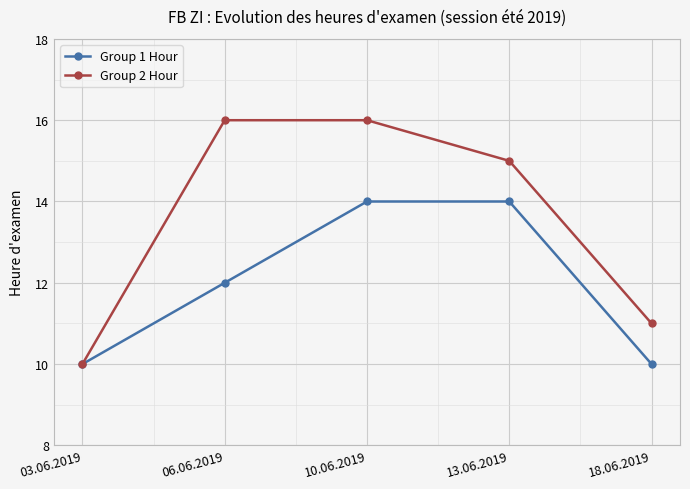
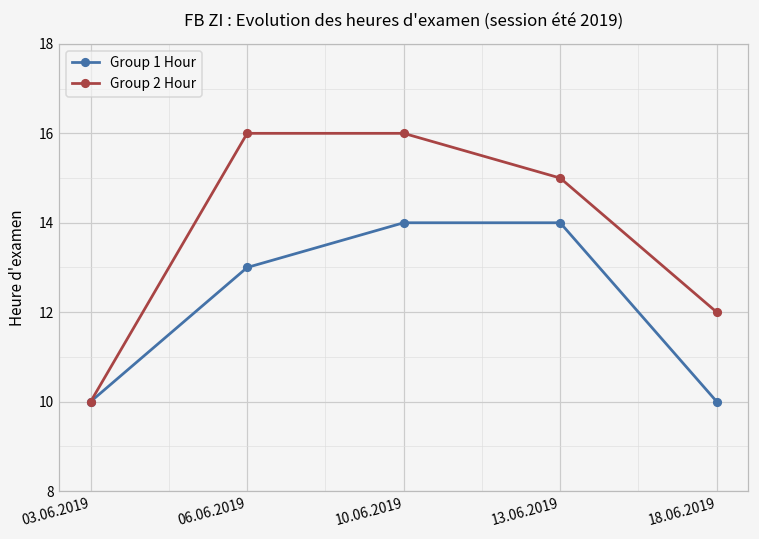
Group 1 Hour, 06.06.2019: 12 -> 13
Group 2 Hour, 18.06.2019: 11 -> 12
